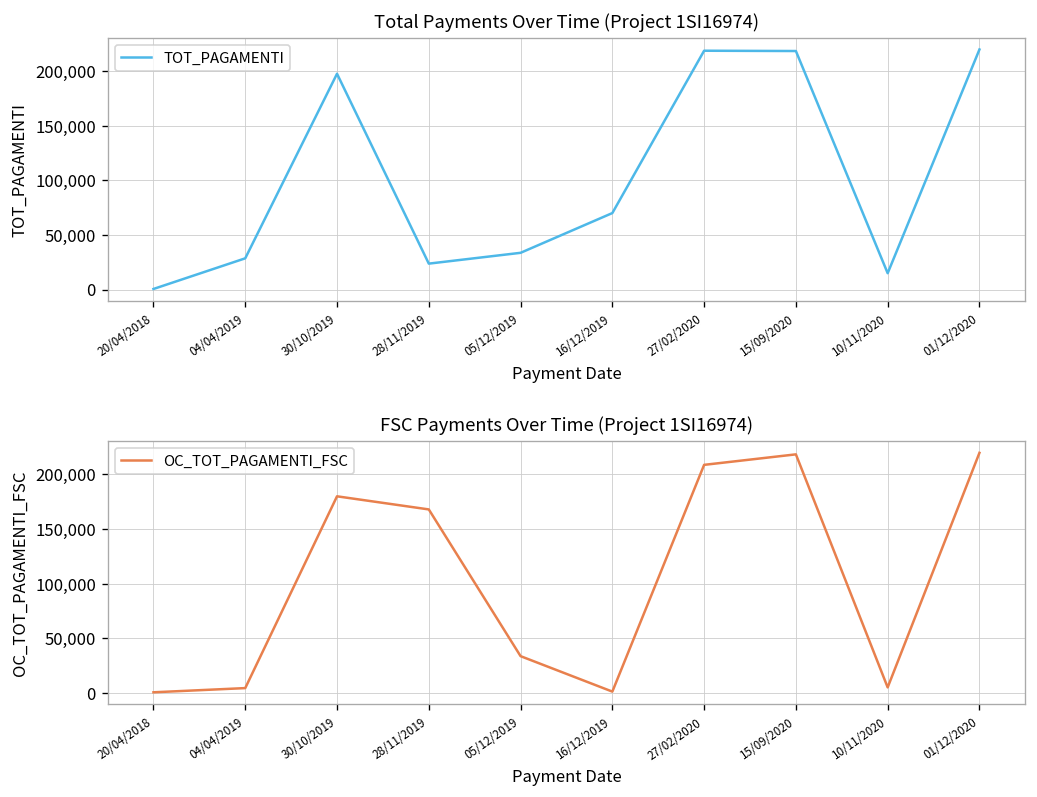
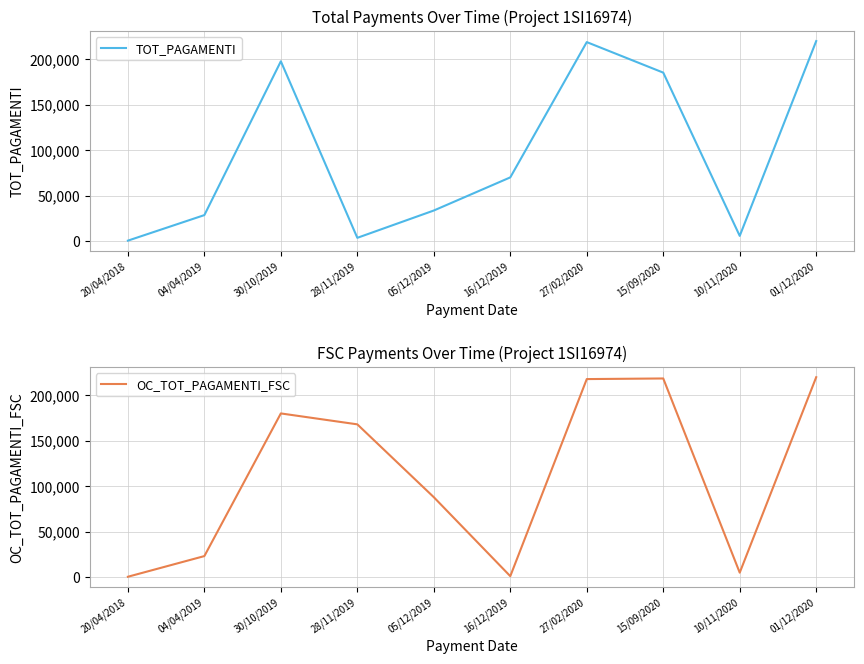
Total Payments Over Time (Project 1SI16974), 28/11/2019: 20,000 -> 0
Total Payments Over Time (Project 1SI16974), 15/09/2020: 220,000 -> 190,000
Total Payments Over Time (Project 1SI16974), 10/11/2020: 15,000 -> 6,000
FSC Payments Over Time (Project 1SI16974), 04/04/2019: 0 -> 20,000
FSC Payments Over Time (Project 1SI16974), 05/12/2019: 30,000 -> 90,000
FSC Payments Over Time (Project 1SI16974), 27/02/2020: 210,000 -> 220,000
